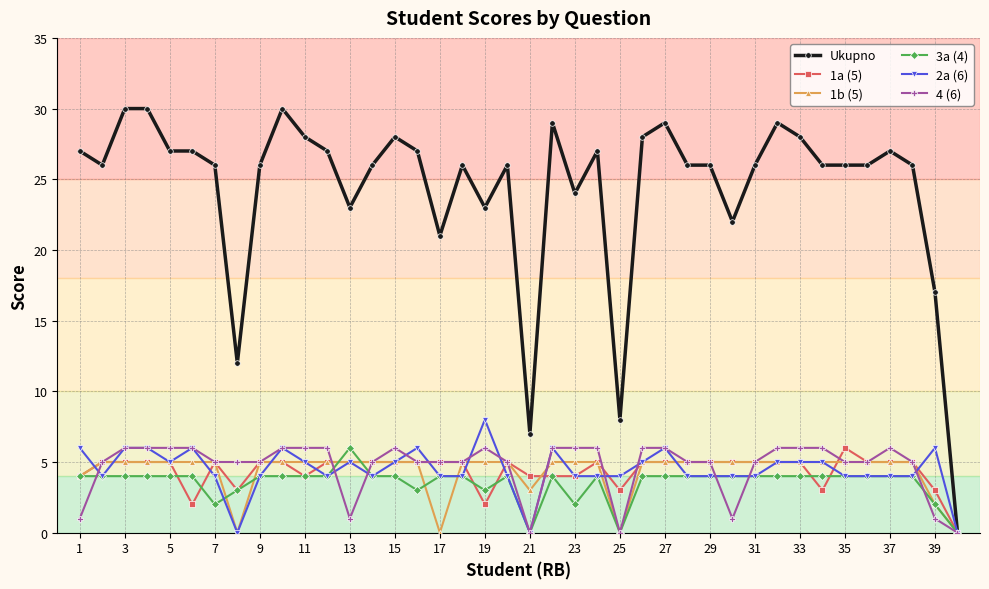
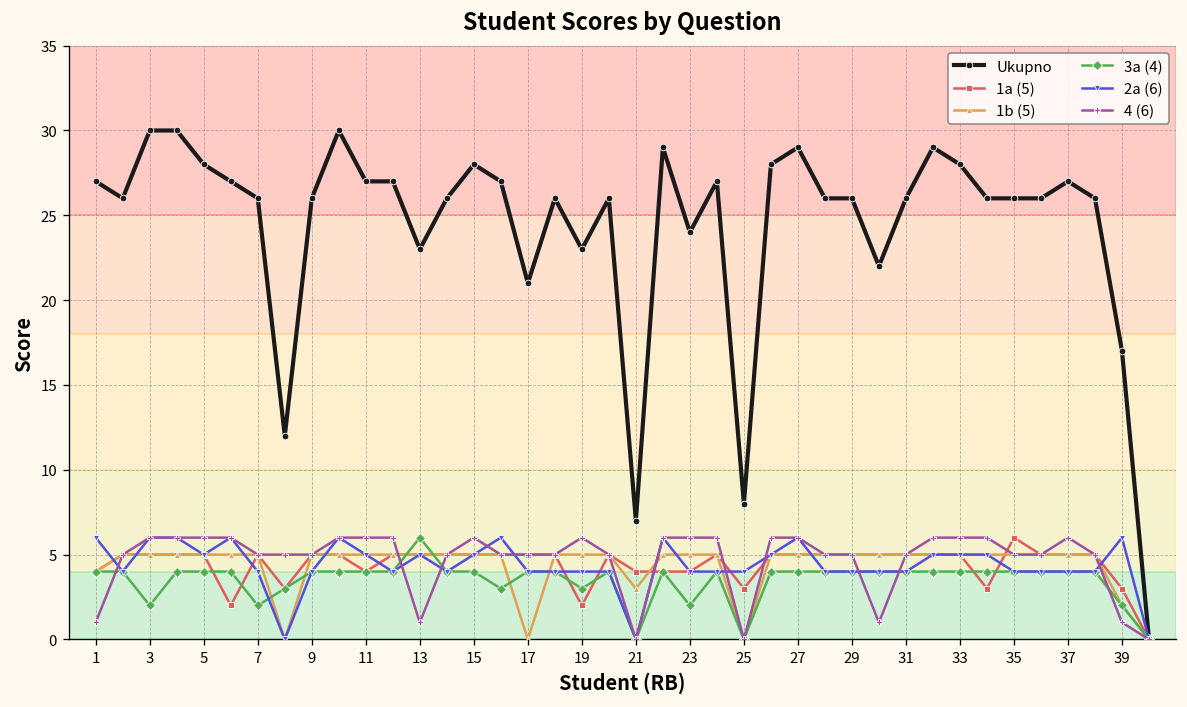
3a (4), 3: 4 -> 2
Ukupno, 5: 27 -> 28
Ukupno, 11: 28 -> 27
2a (6), 19: 8 -> 4
